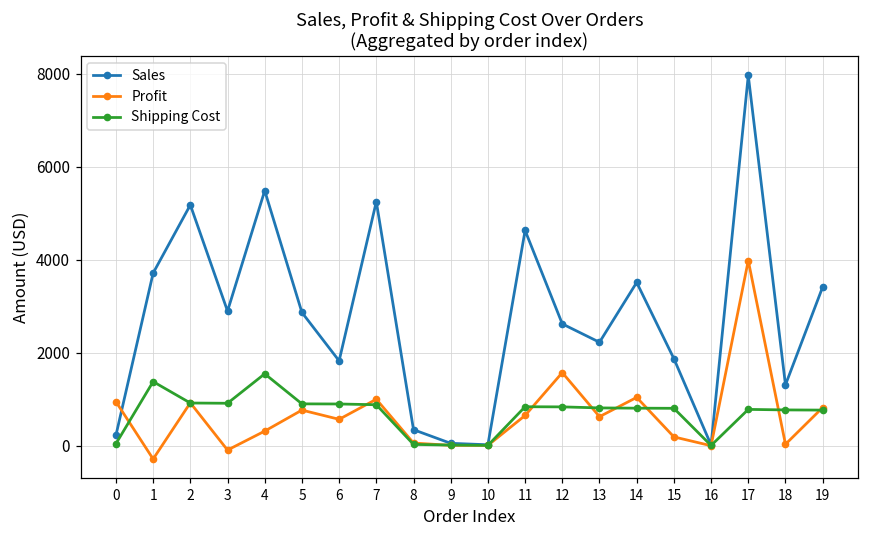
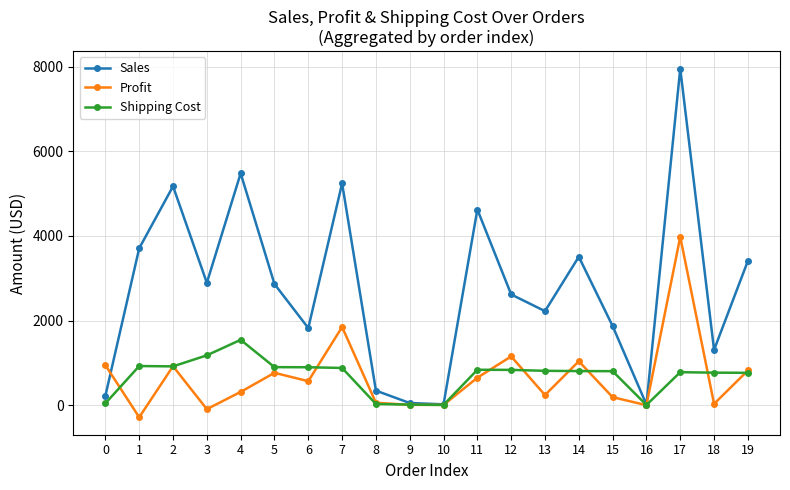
Shipping Cost, 1: 1400 -> 900
Shipping Cost, 3: 900 -> 1200
Profit, 7: 1000 -> 1800
Profit, 12: 1600 -> 1200
Profit, 13: 600 -> 200
